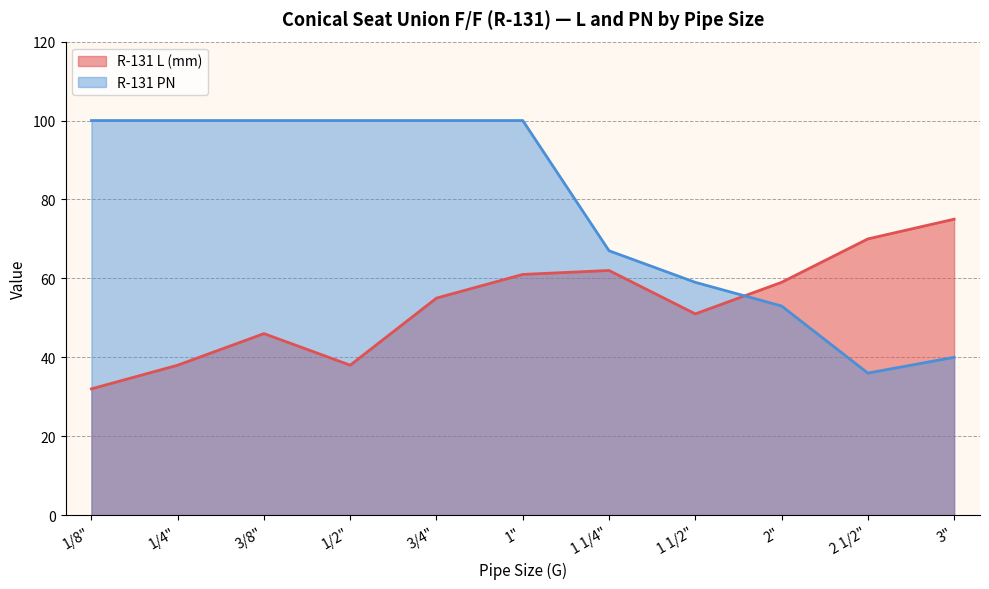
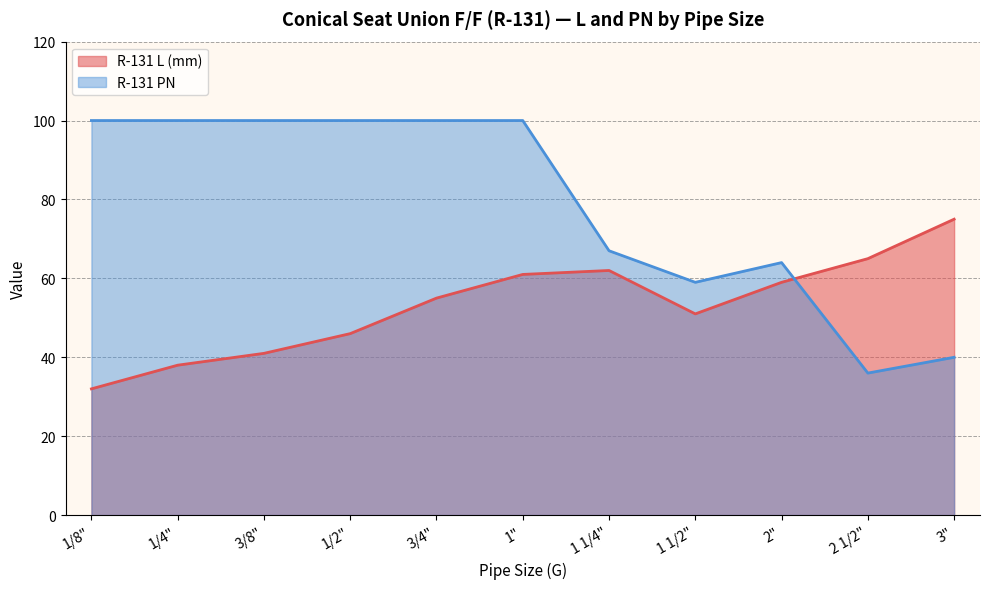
R-131 L (mm), 3/8": 46 -> 41
R-131 L (mm), 1/2": 38 -> 46
R-131 PN, 2": 53 -> 64
R-131 L (mm), 2 1/2": 70 -> 65
